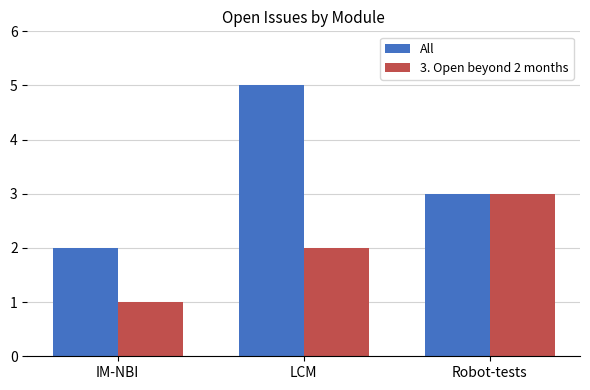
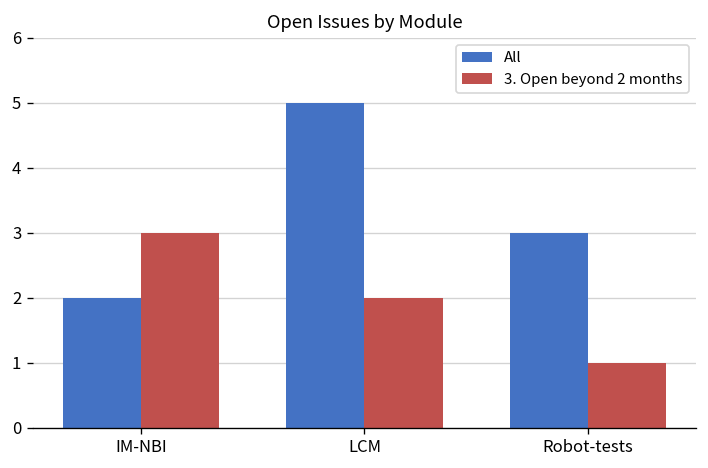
3. Open beyond 2 months, IM-NBI: 1 -> 3
3. Open beyond 2 months, Robot-tests: 3 -> 1
